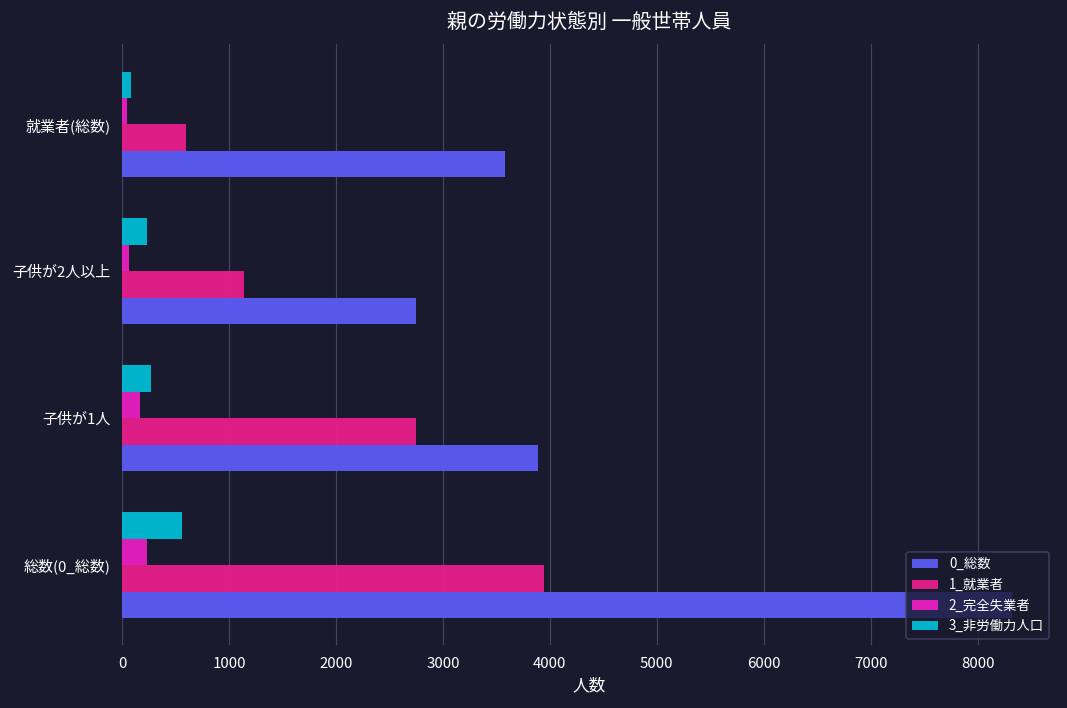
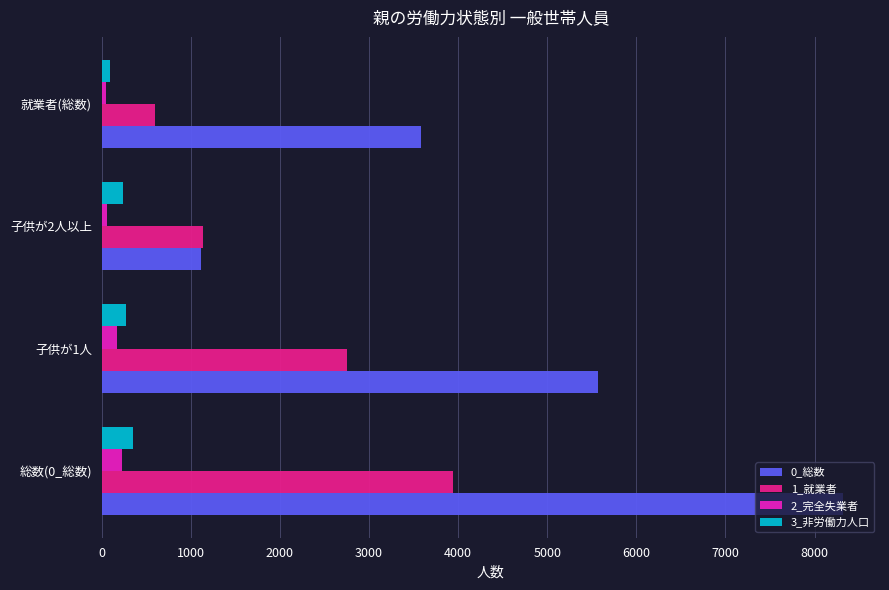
0_総数, 子供が2人以上: 2700 -> 1100
0_総数, 子供が1人: 3900 -> 5600
3_非労働力人口, 総数(0_総数): 600 -> 300
